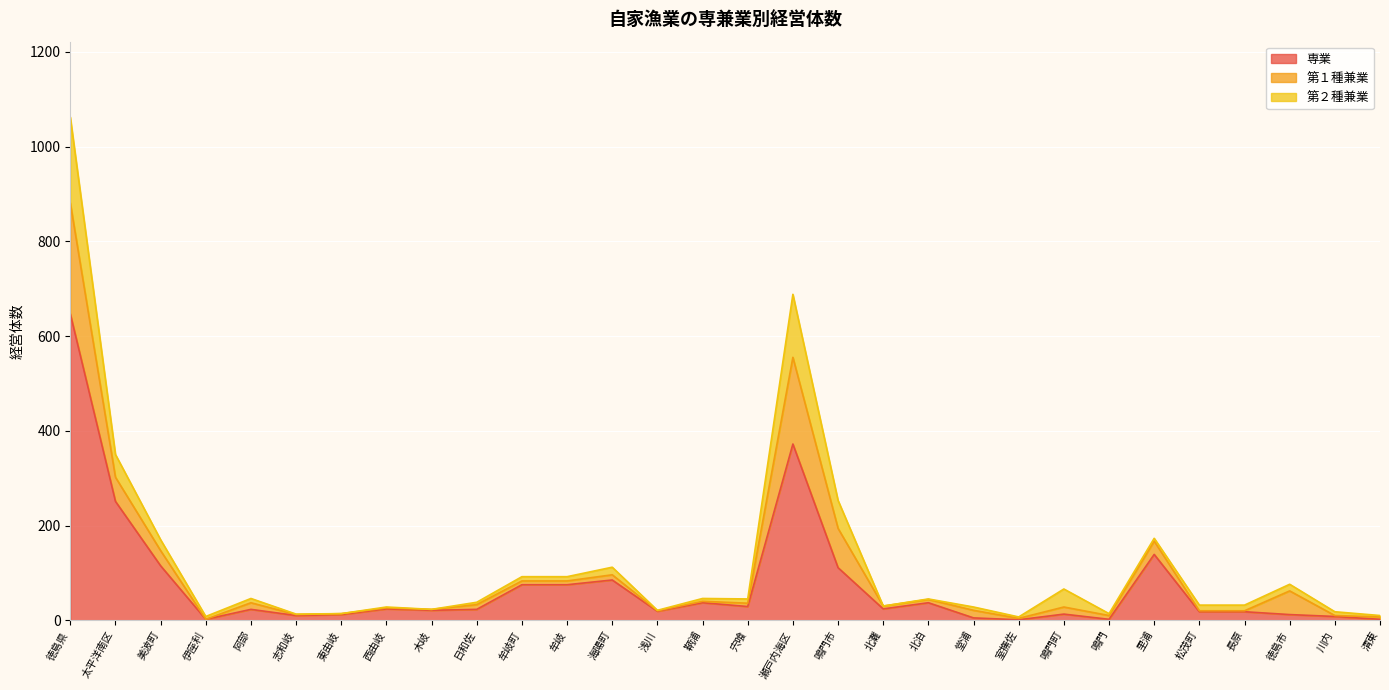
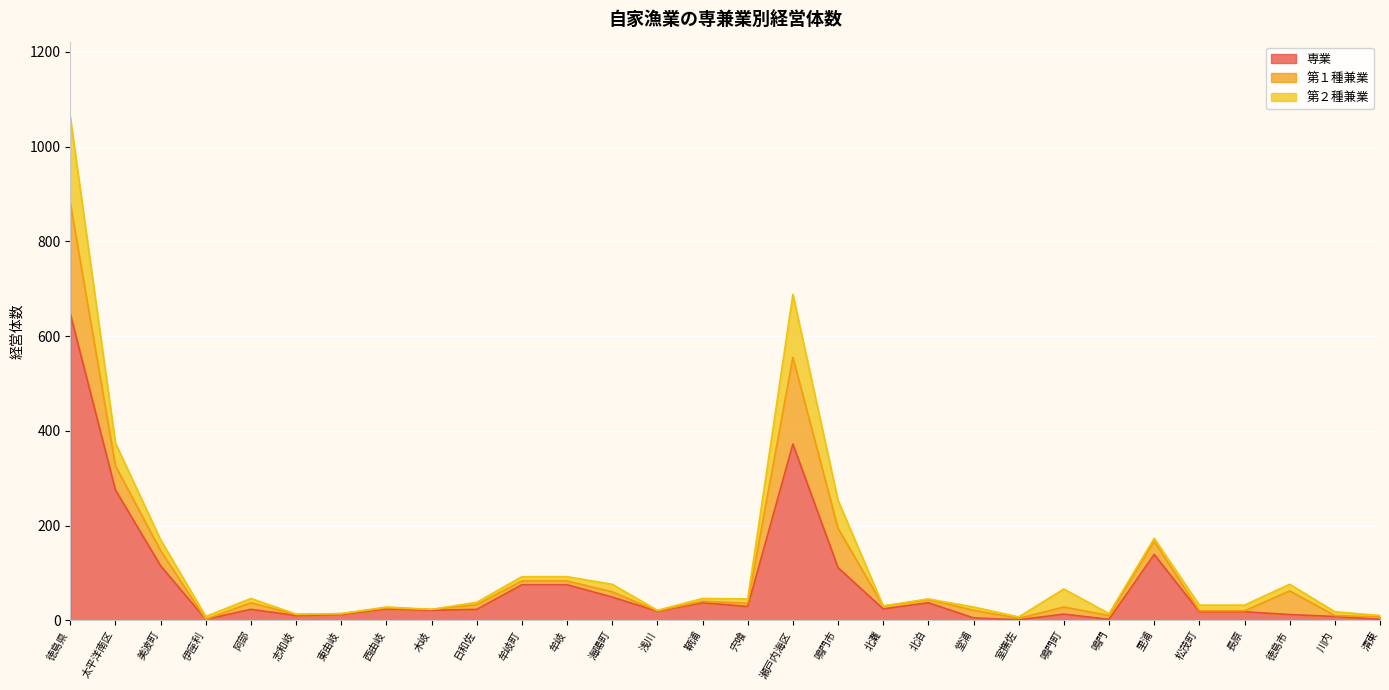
専業, 太平洋南区: 250 -> 280
専業, 海陽町: 90 -> 50
